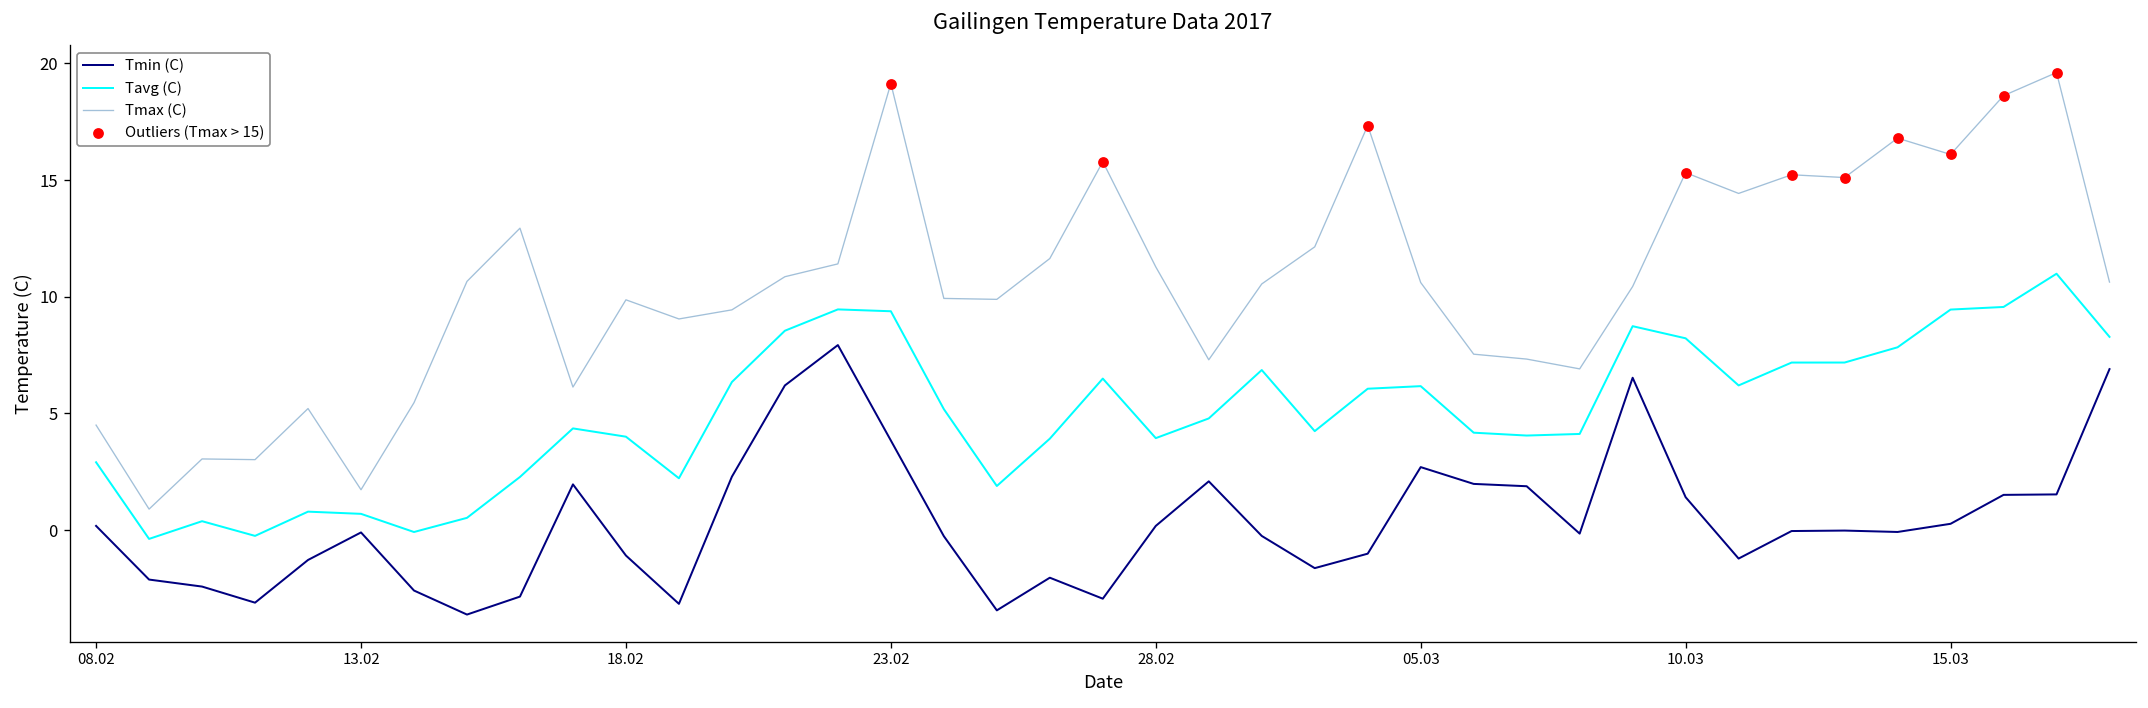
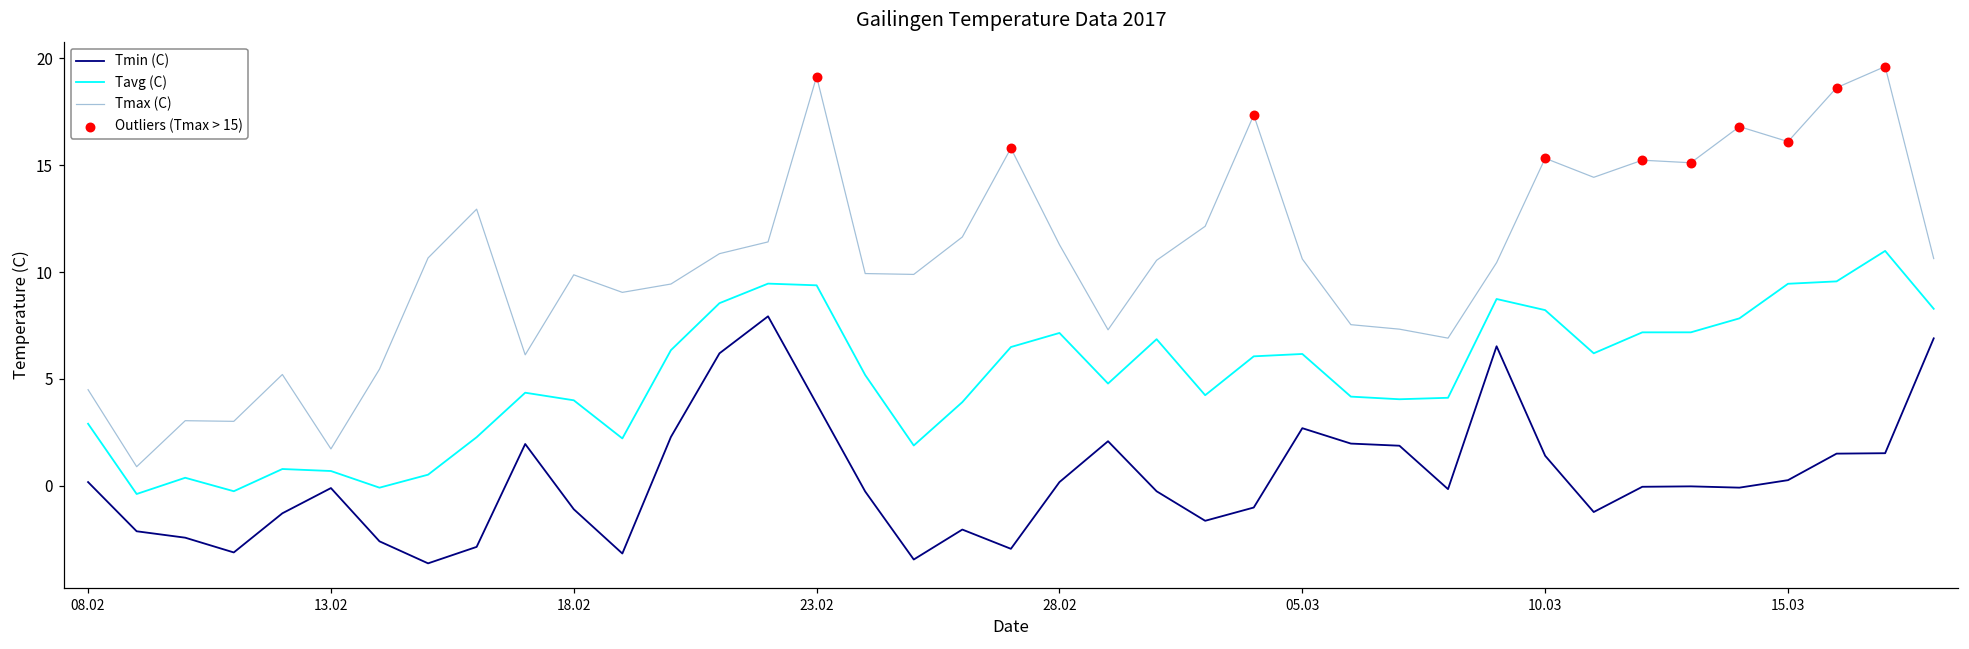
Tavg (C), 28.02: 3.9 -> 7.2
